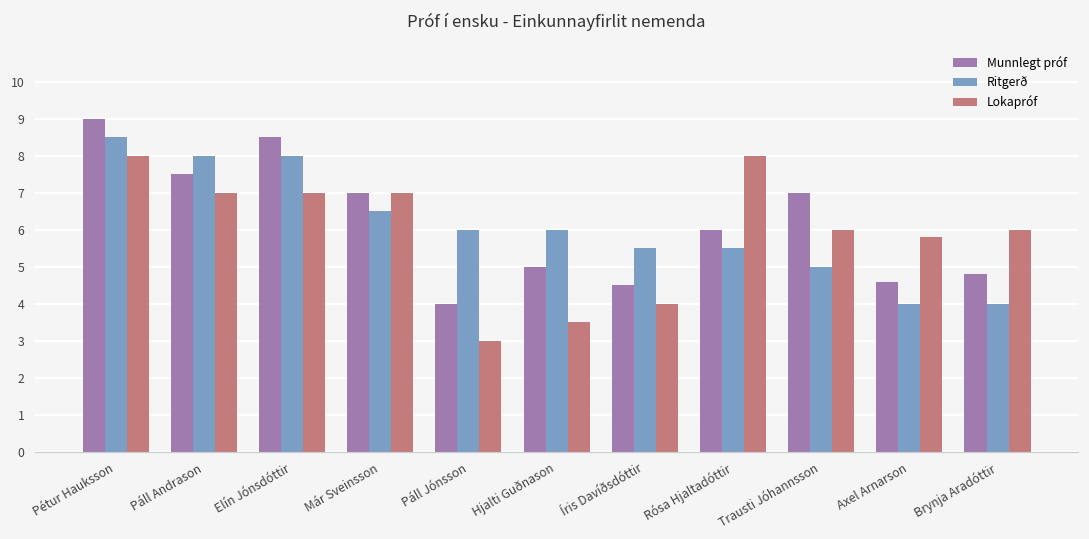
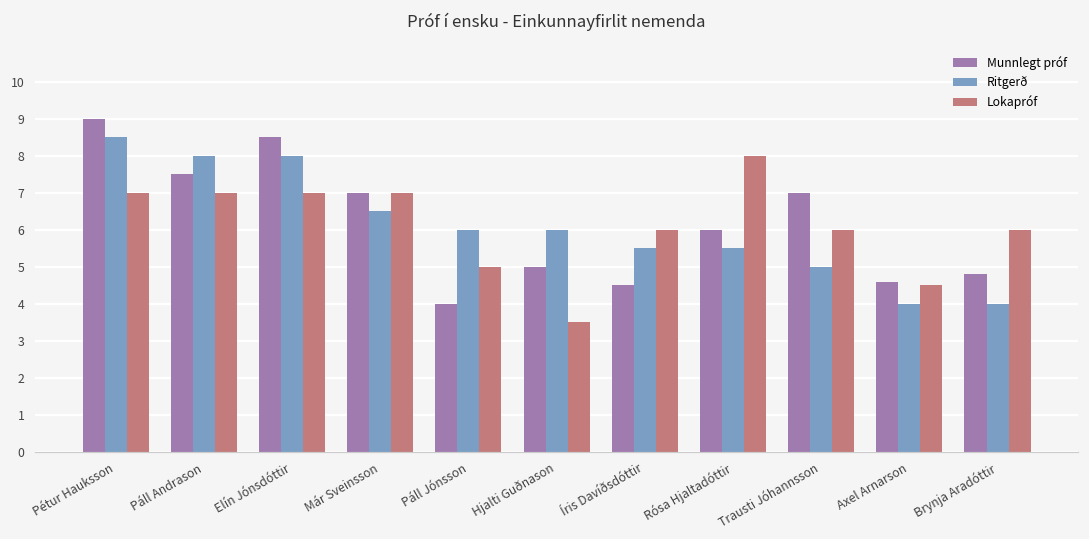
Lokapróf, Pétur Hauksson: 8 -> 7
Lokapróf, Páll Jónsson: 3 -> 5
Lokapróf, Íris Davíðsdóttir: 4 -> 6
Lokapróf, Axel Arnarson: 5.8 -> 4.5
